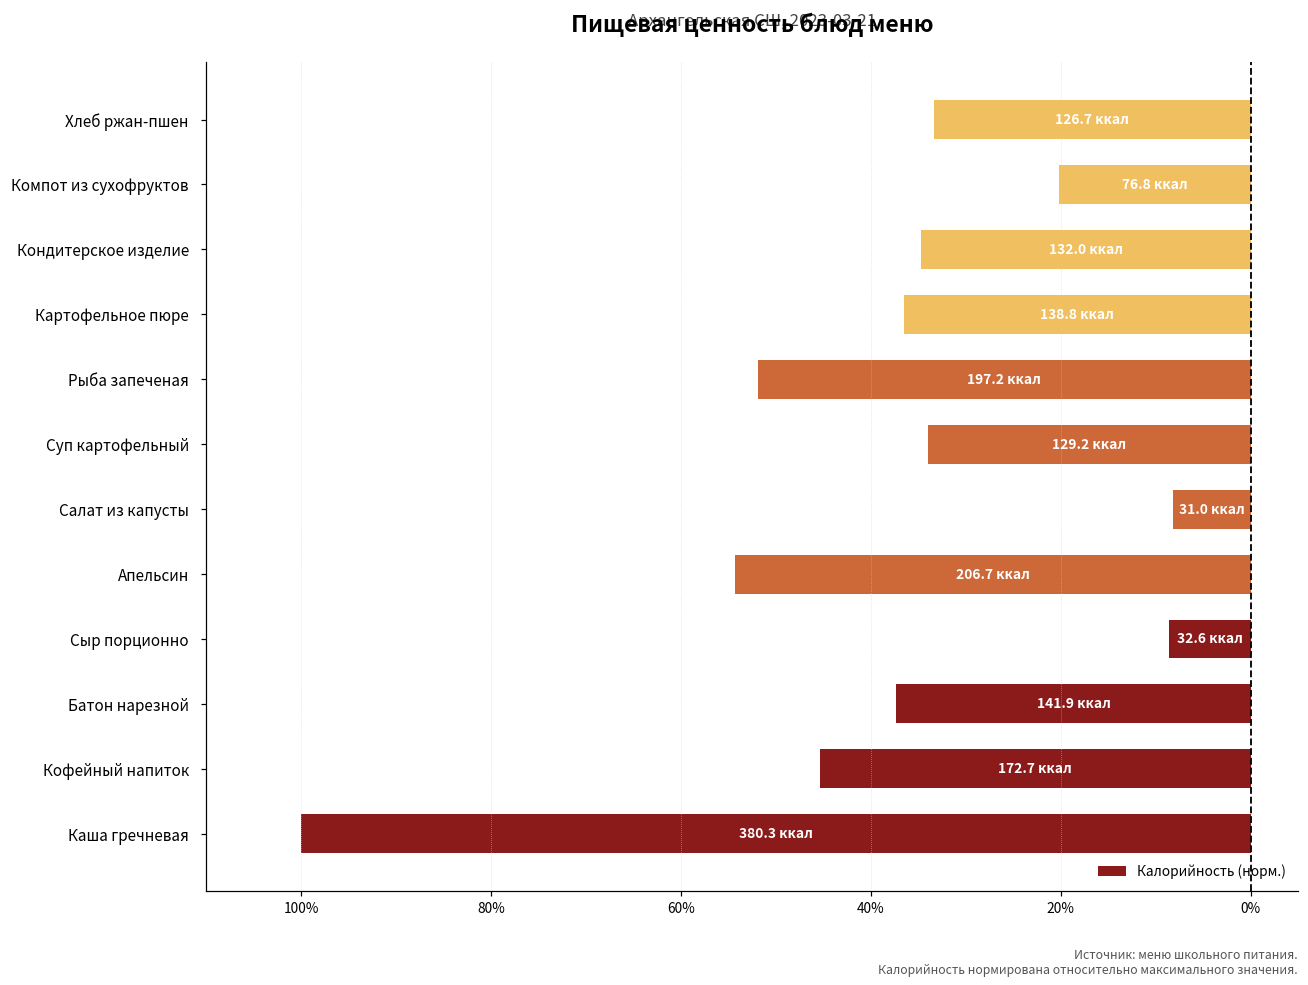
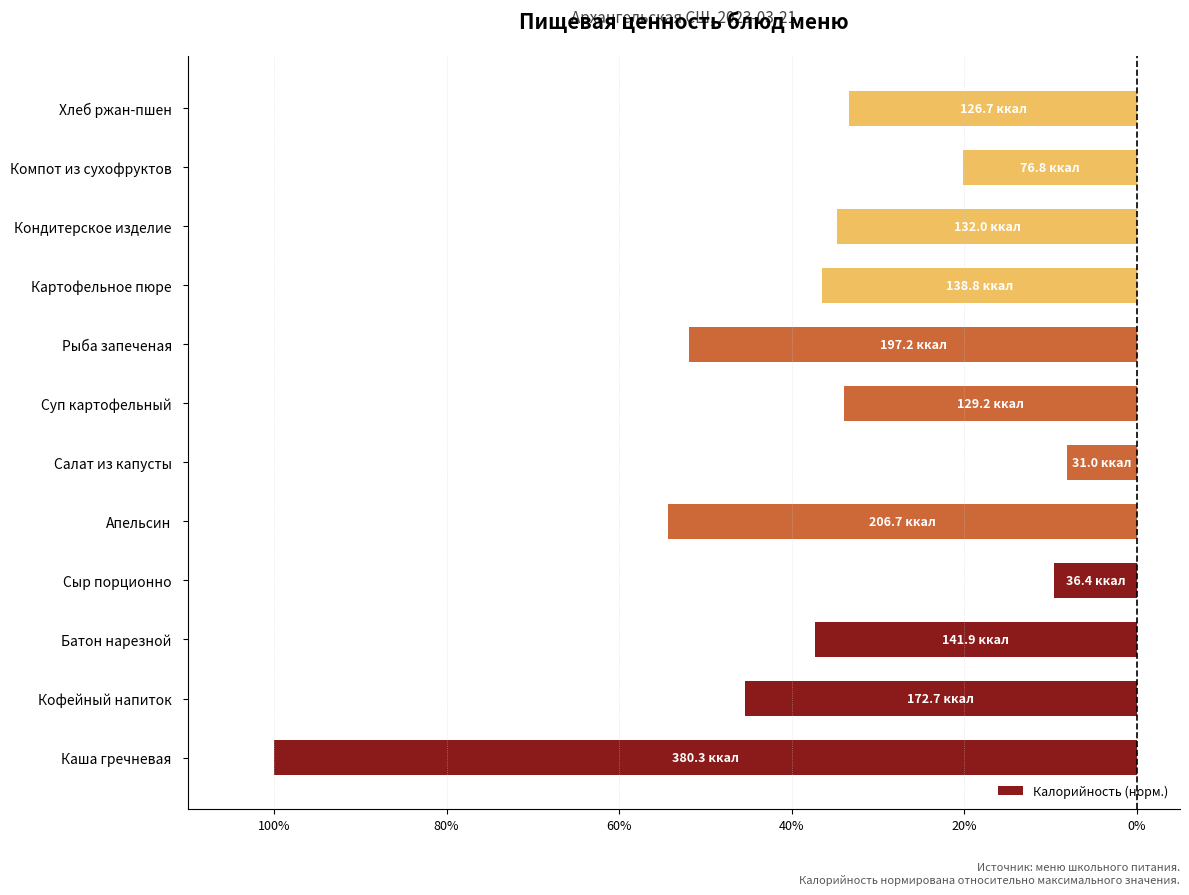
Сыр порционно: 32.6 -> 36.4
